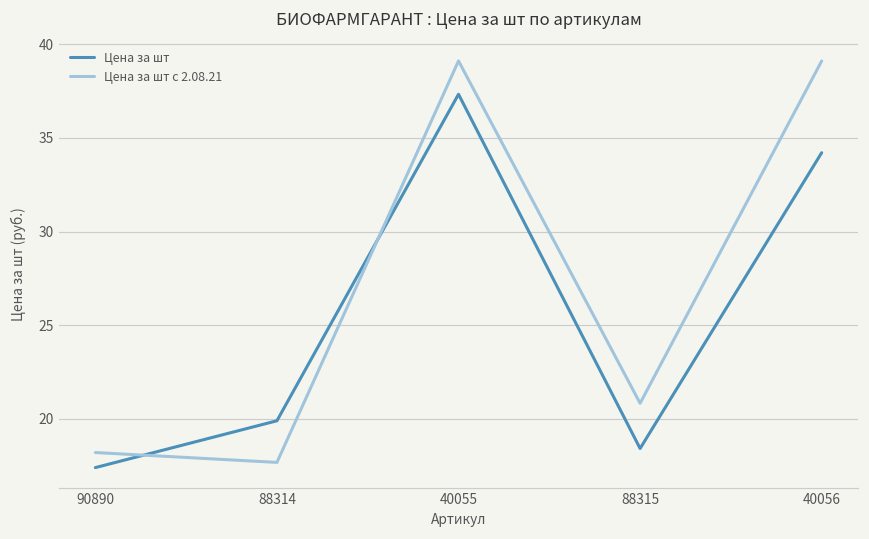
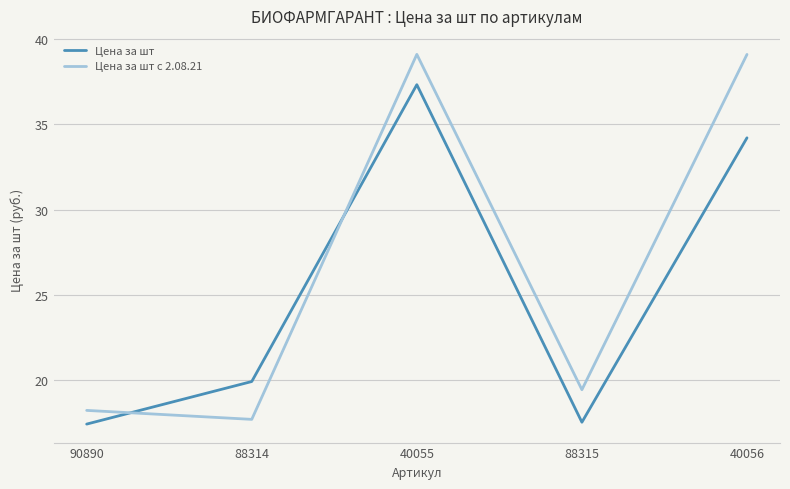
Цена за шт, 88315: 18.4 -> 17.5
Цена за шт с 2.08.21, 88315: 20.8 -> 19.4
